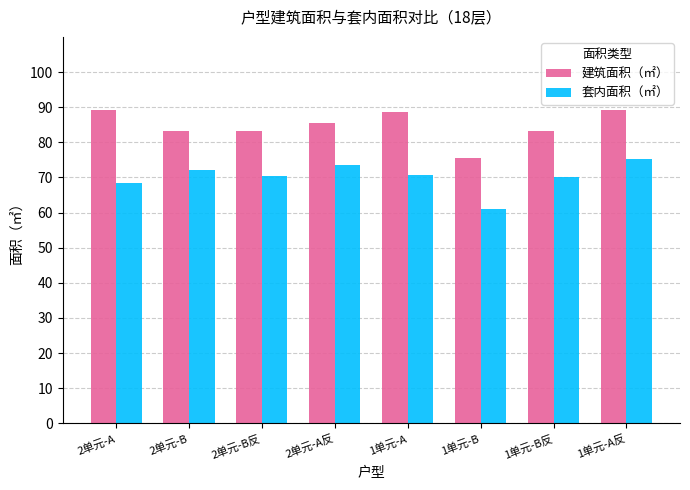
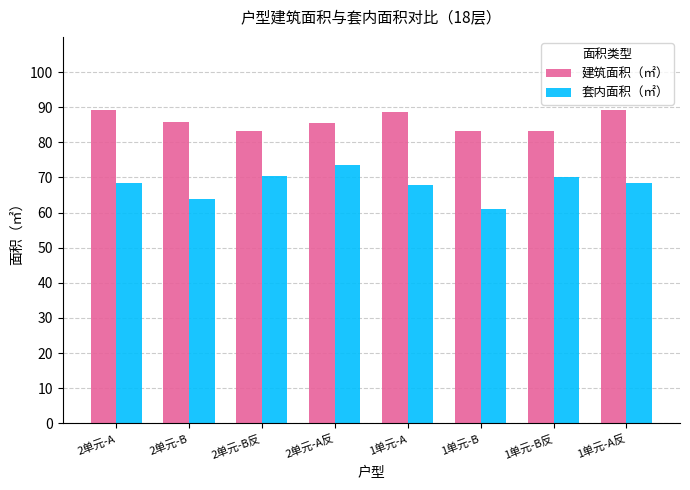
建筑面积（㎡）, 2单元-B: 83 -> 86
套内面积（㎡）, 2单元-B: 72 -> 64
套内面积（㎡）, 1单元-A: 71 -> 68
建筑面积（㎡）, 1单元-B: 76 -> 83
套内面积（㎡）, 1单元-A反: 75 -> 69
